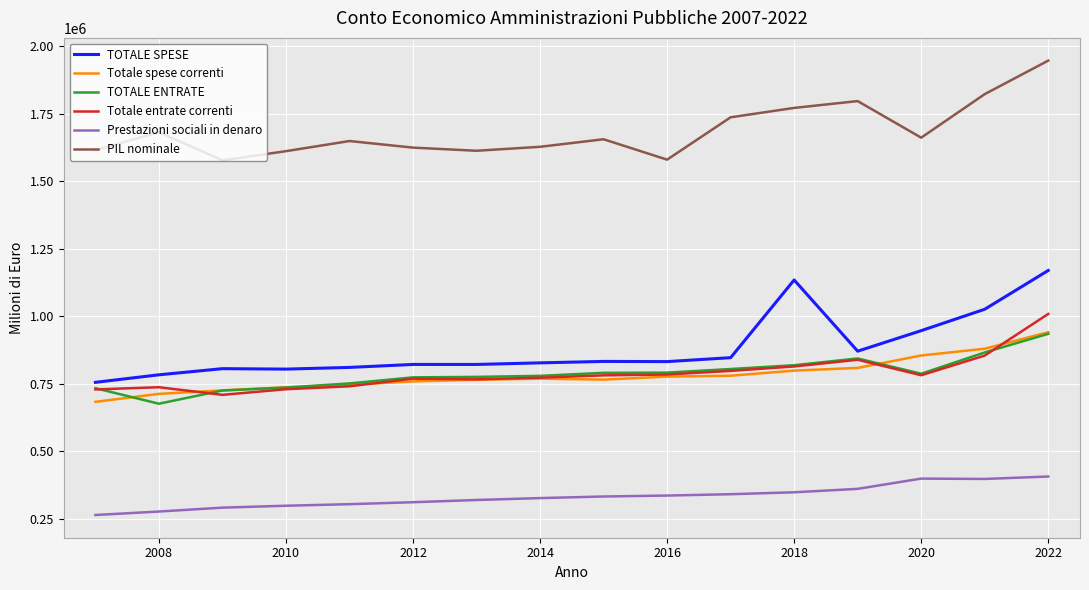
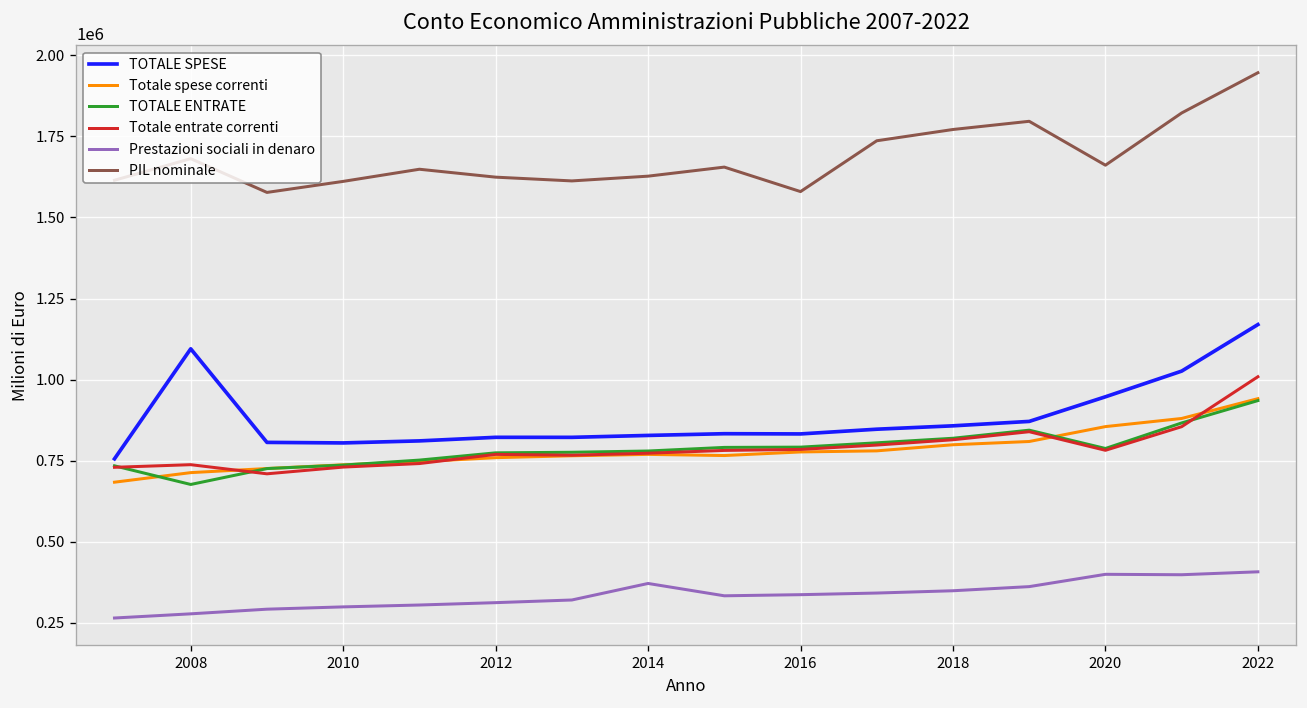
TOTALE SPESE, 2008: 780000 -> 1090000
Prestazioni sociali in denaro, 2014: 330000 -> 370000
TOTALE SPESE, 2018: 1130000 -> 860000
